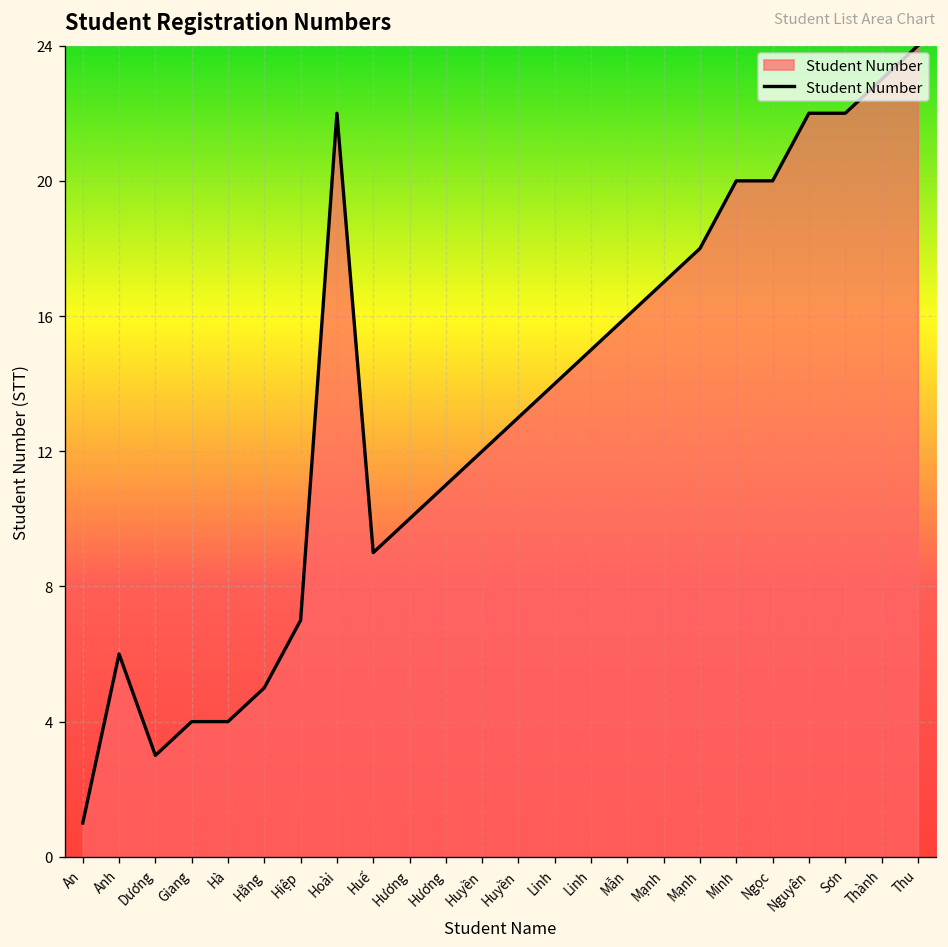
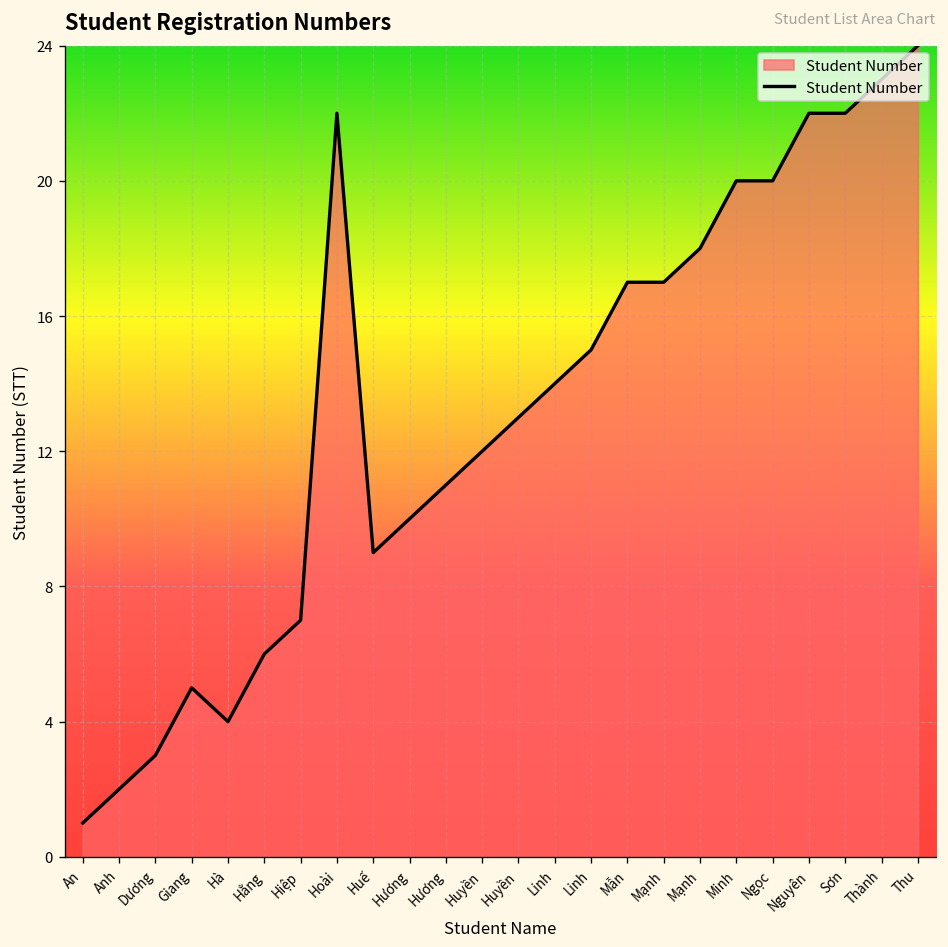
Anh: 6 -> 2
Giang: 4 -> 5
Hằng: 5 -> 6
Mẫn: 16 -> 17
